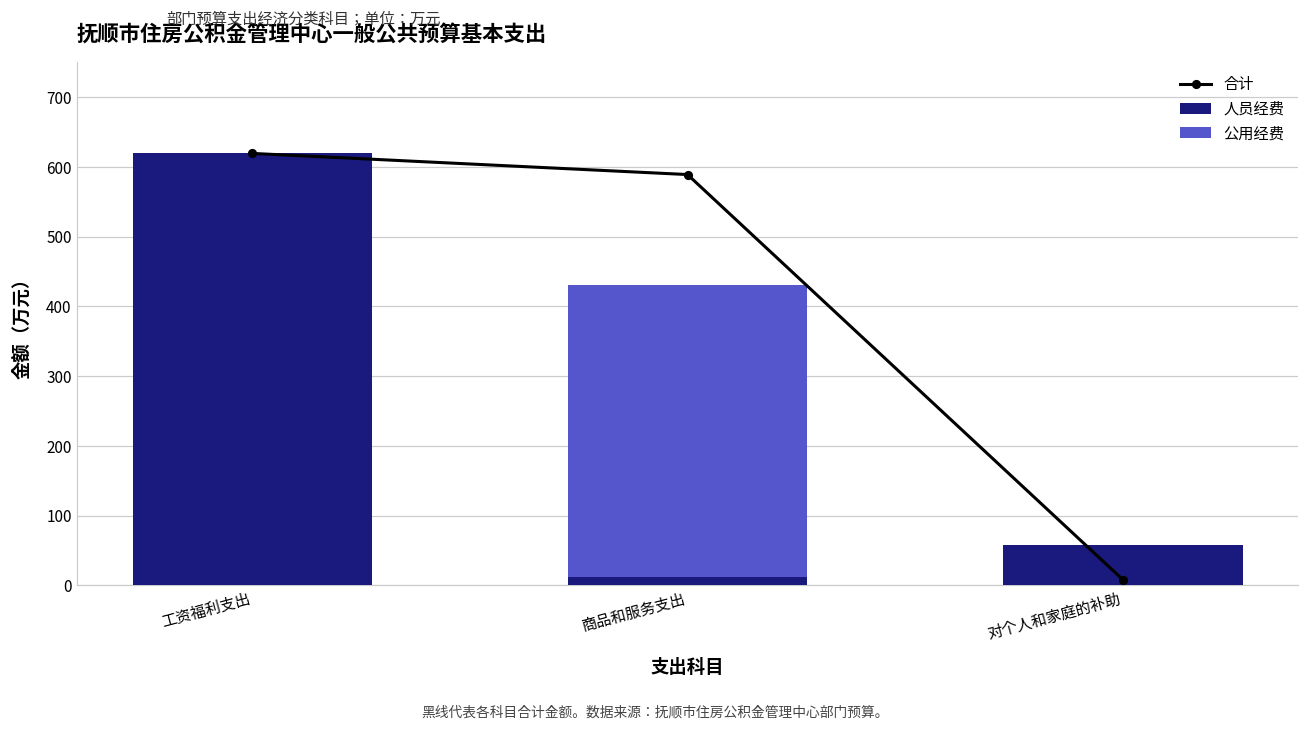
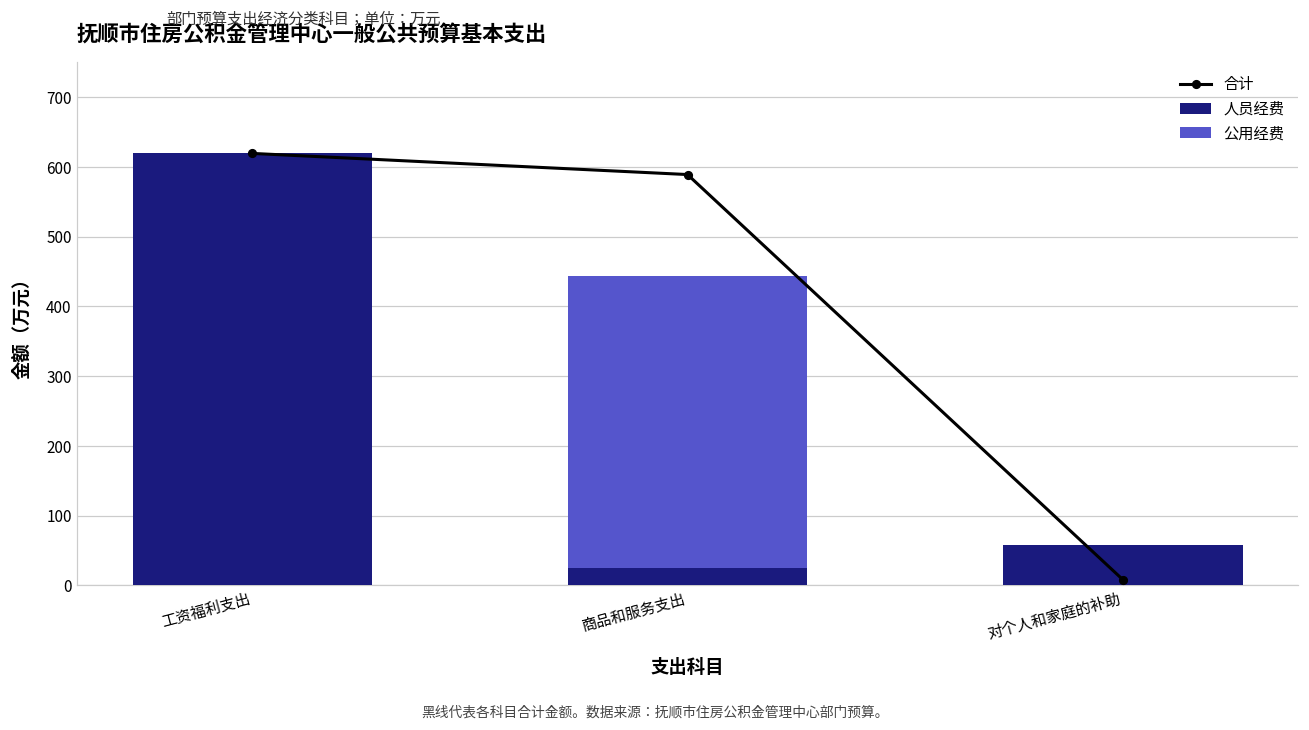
人员经费, 商品和服务支出: 10 -> 20
